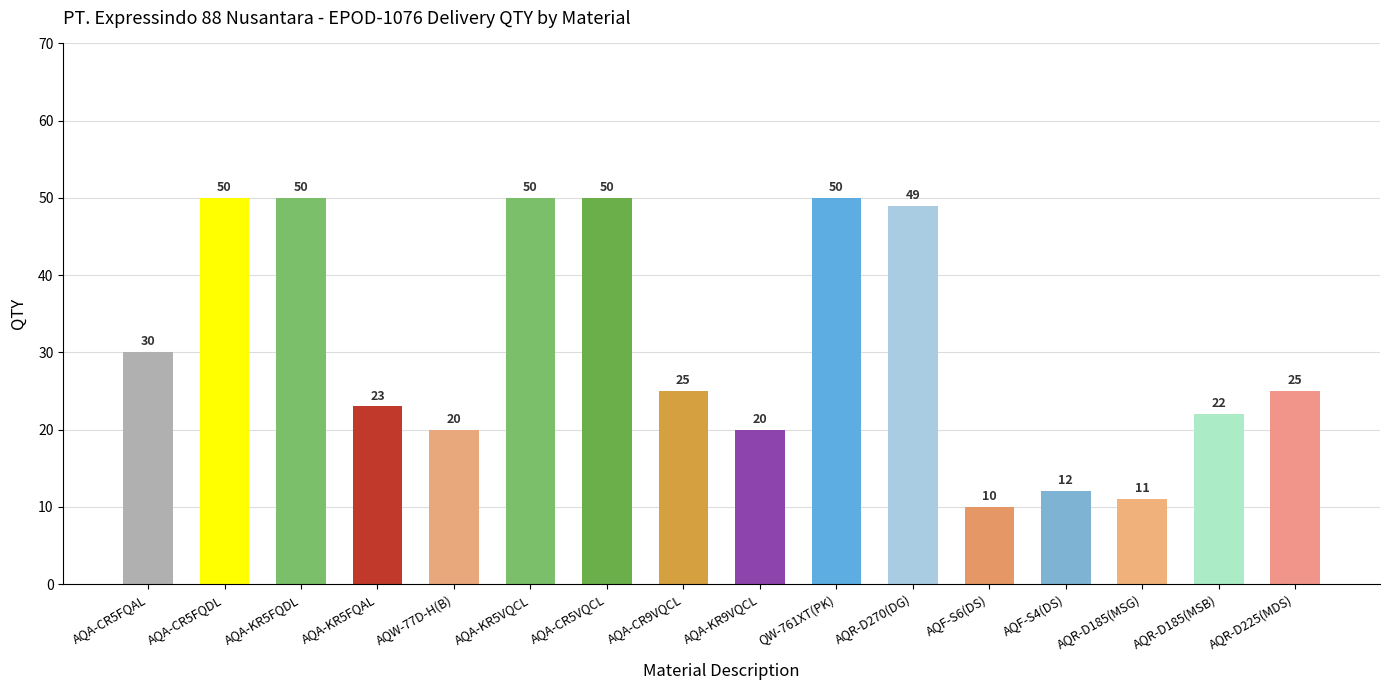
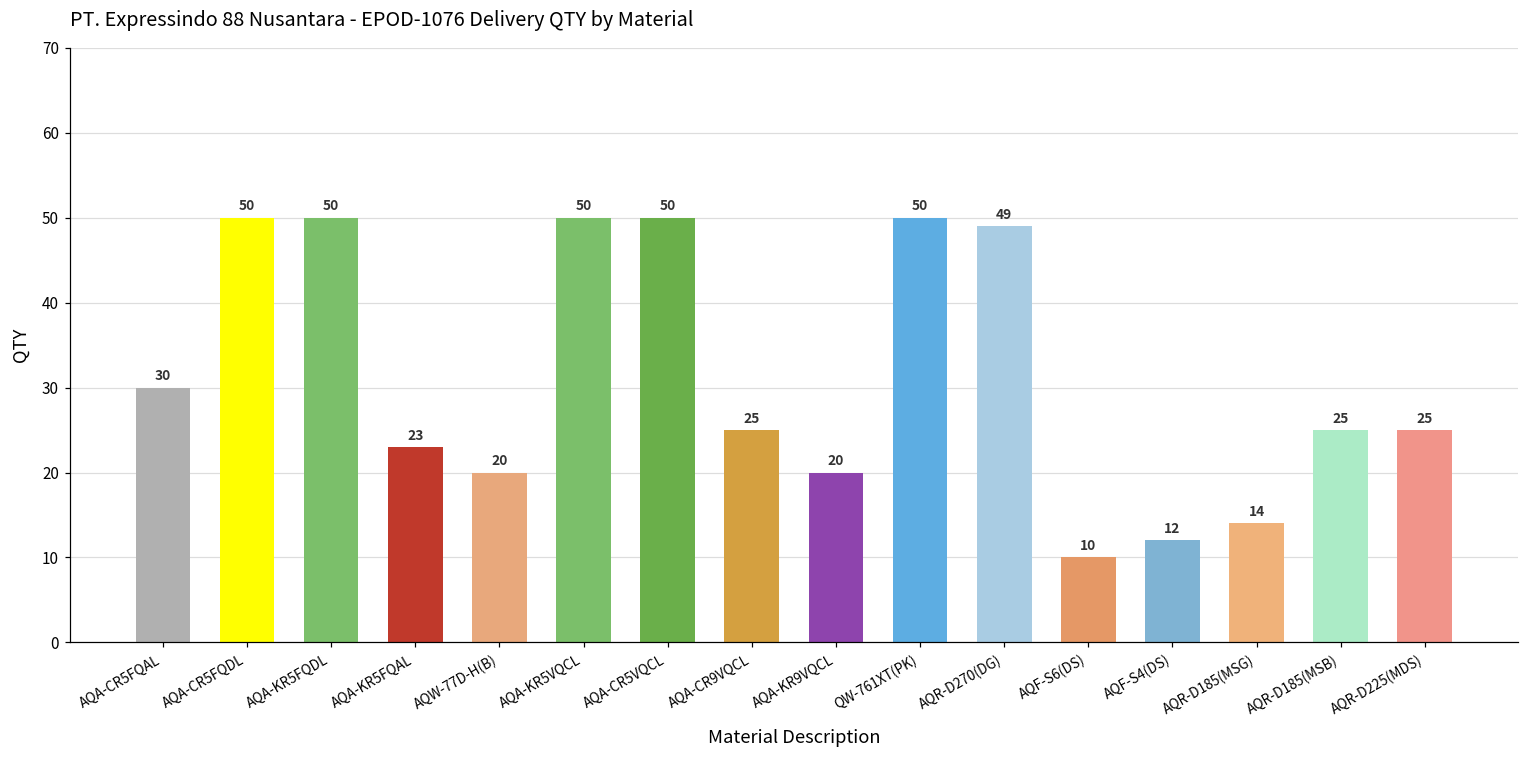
AQR-D185(MSG): 11 -> 14
AQR-D185(MSB): 22 -> 25
